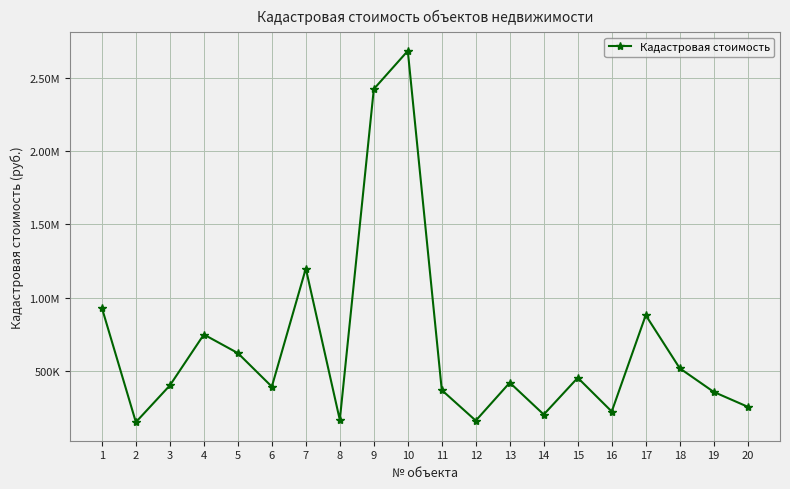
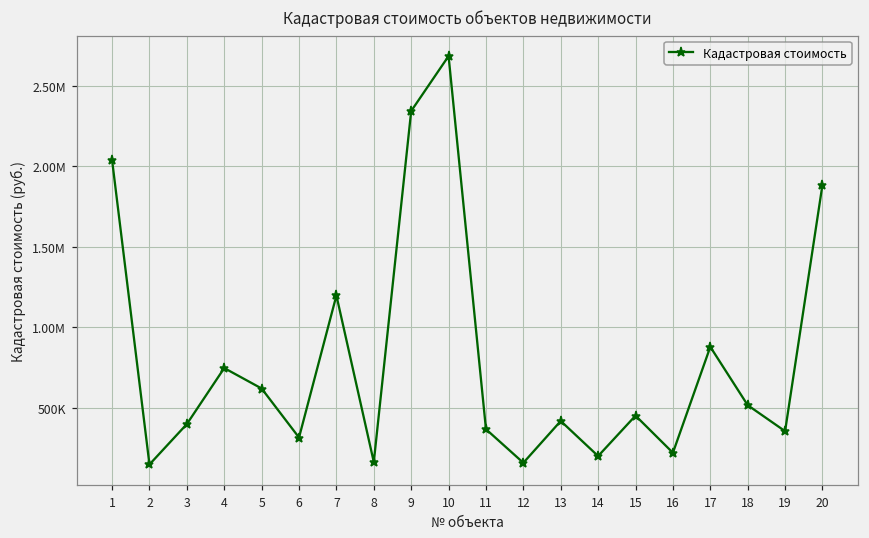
1: 930000 -> 2040000
6: 390000 -> 320000
9: 2420000 -> 2340000
20: 250000 -> 1890000
